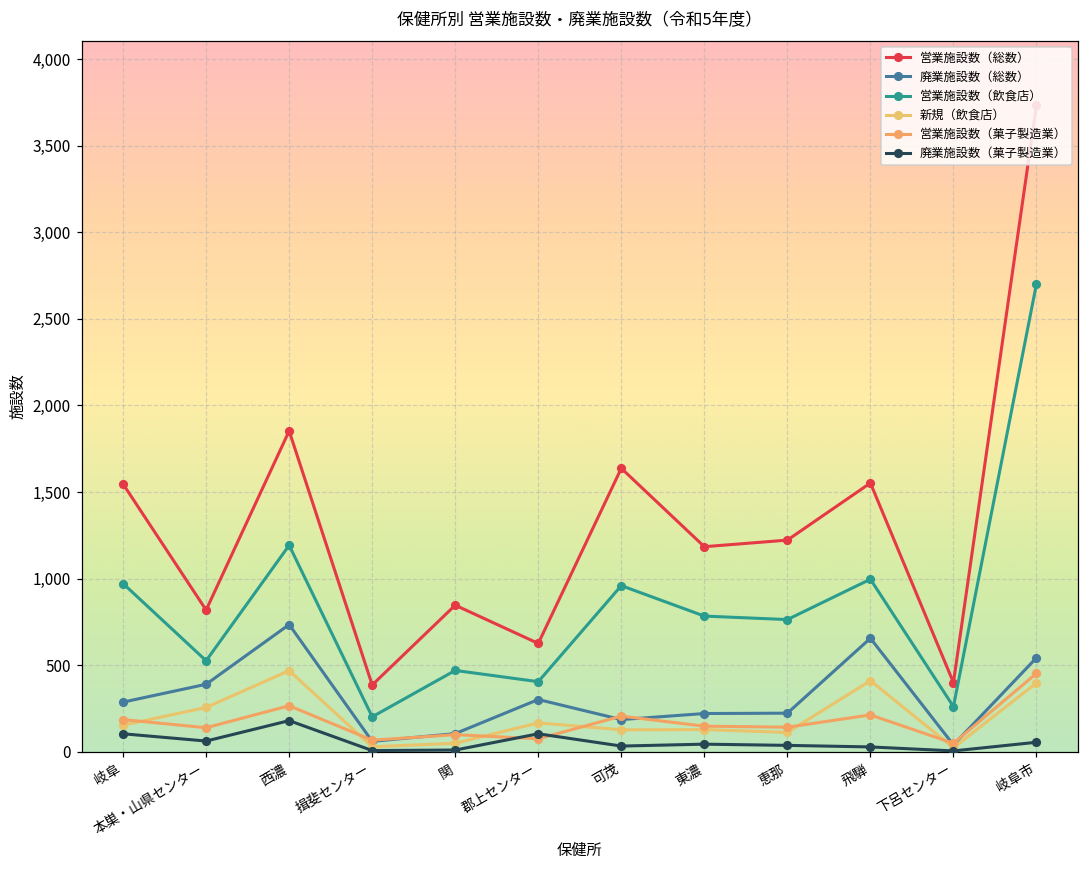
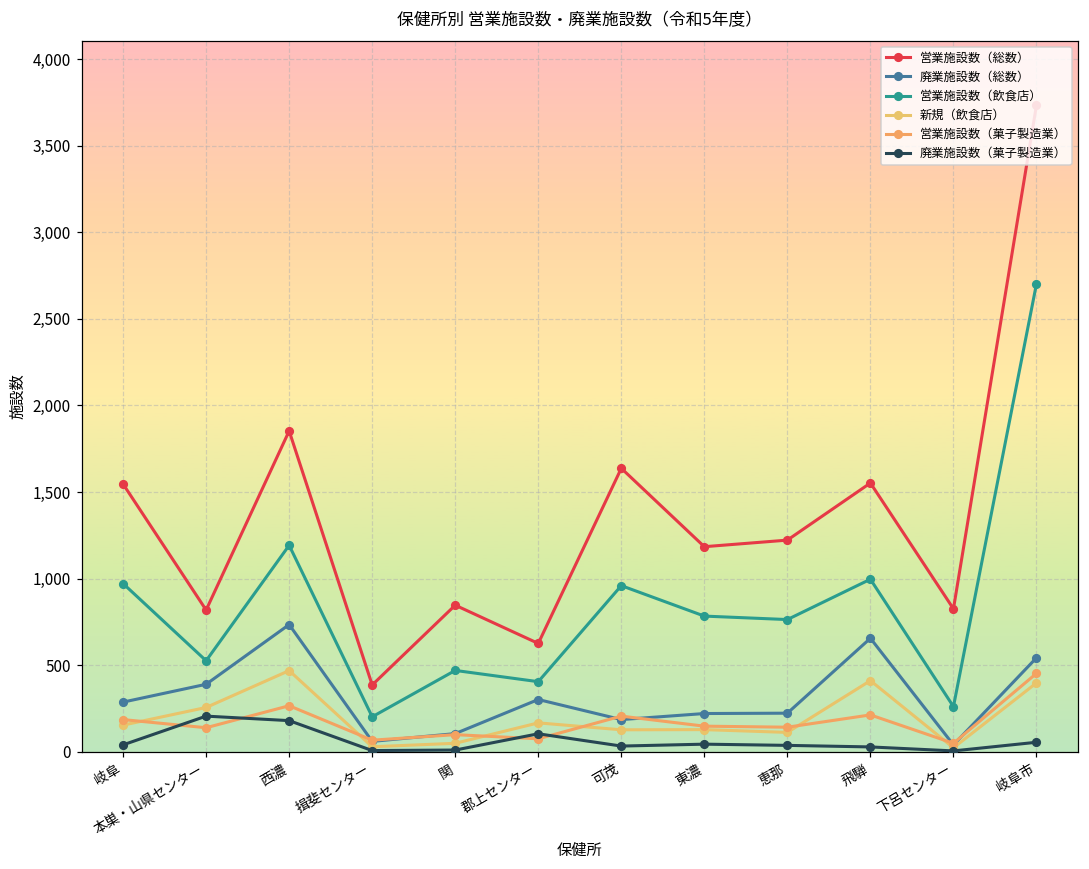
廃業施設数（菓子製造業）, 岐阜: 100 -> 40
廃業施設数（菓子製造業）, 本巣・山県センター: 60 -> 210
営業施設数（総数）, 下呂センター: 400 -> 830
